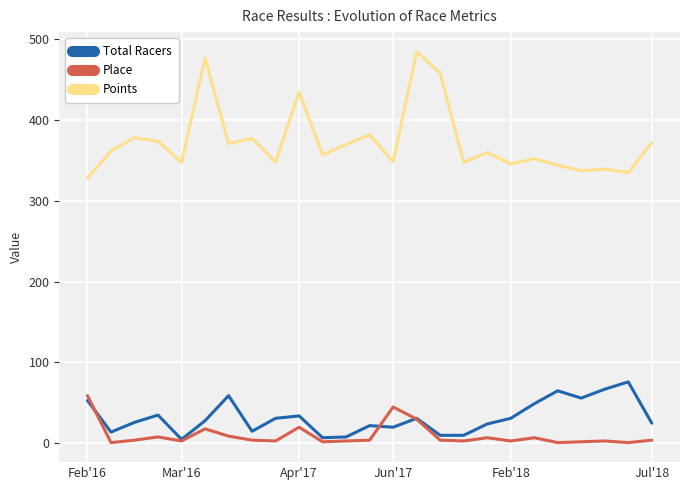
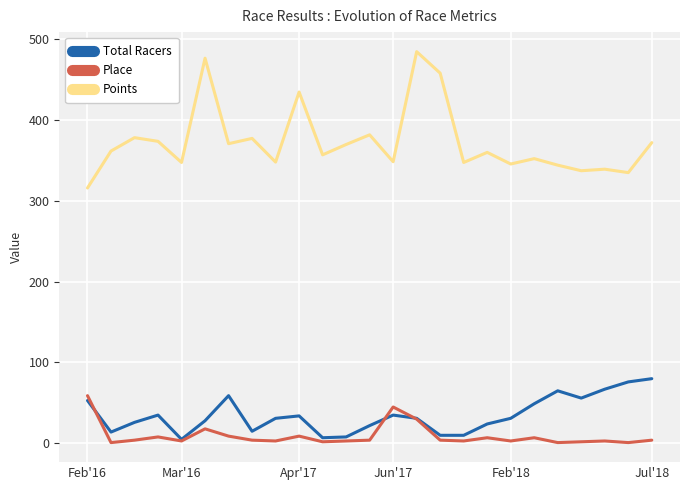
Points, Feb'16: 330 -> 320
Place, Apr'17: 20 -> 10
Total Racers, Jun'17: 20 -> 40
Total Racers, Jul'18: 30 -> 80
